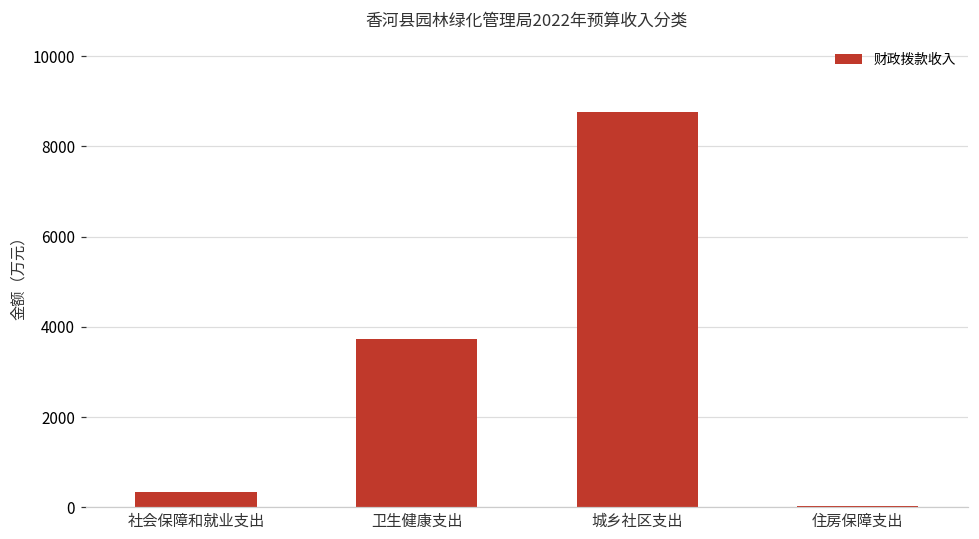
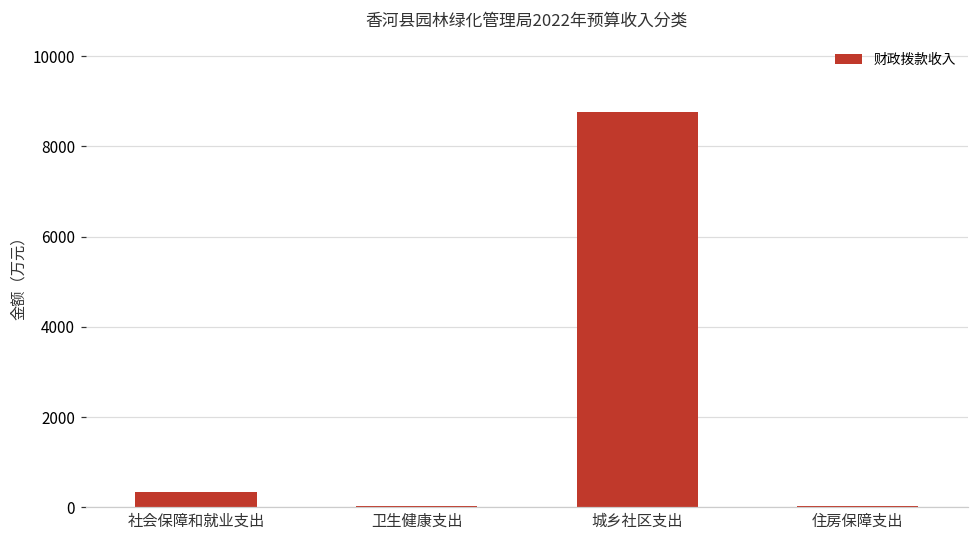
卫生健康支出: 3700 -> 0
